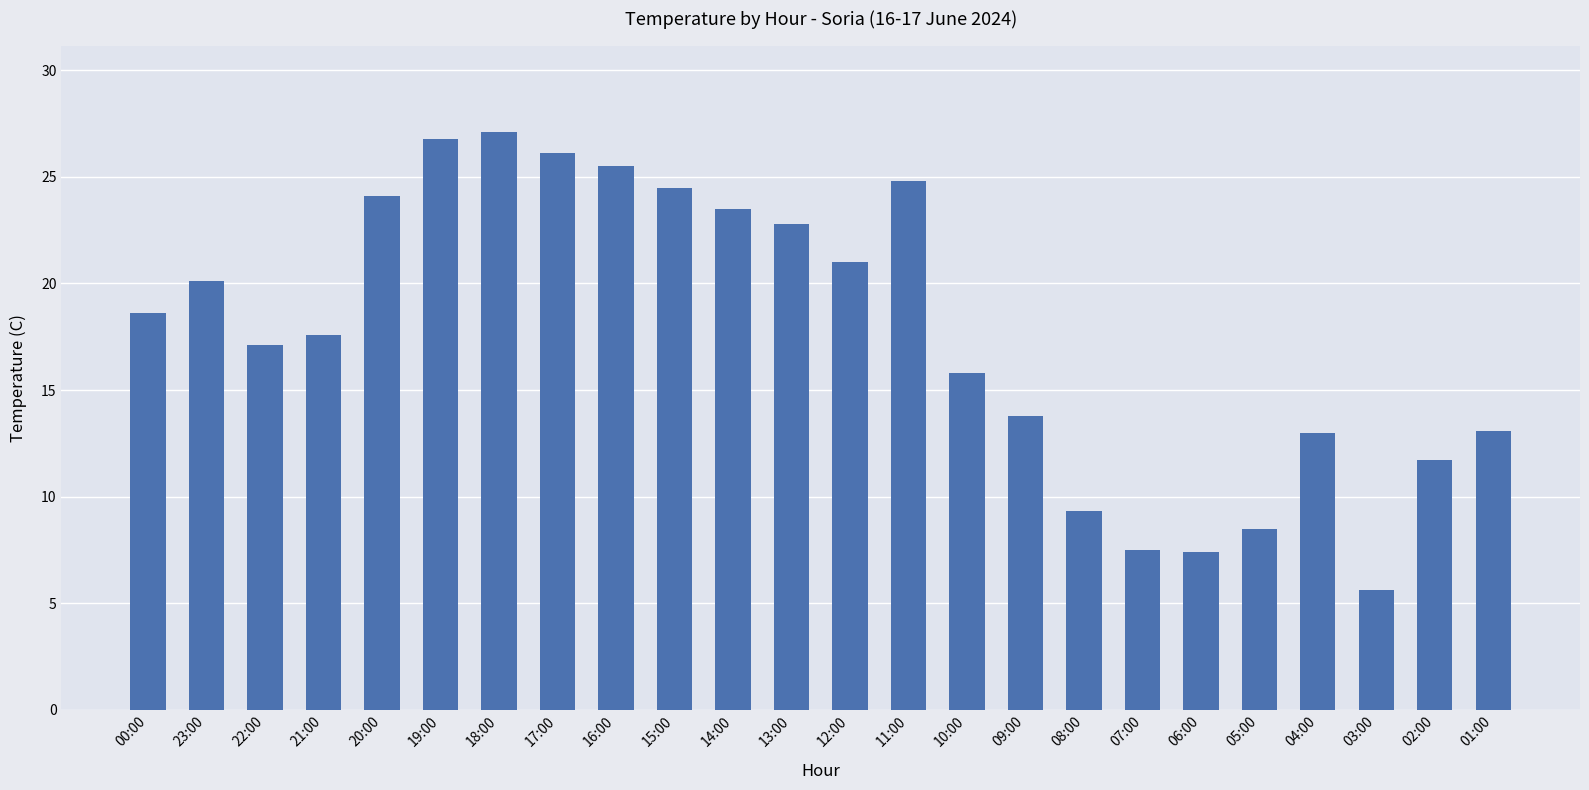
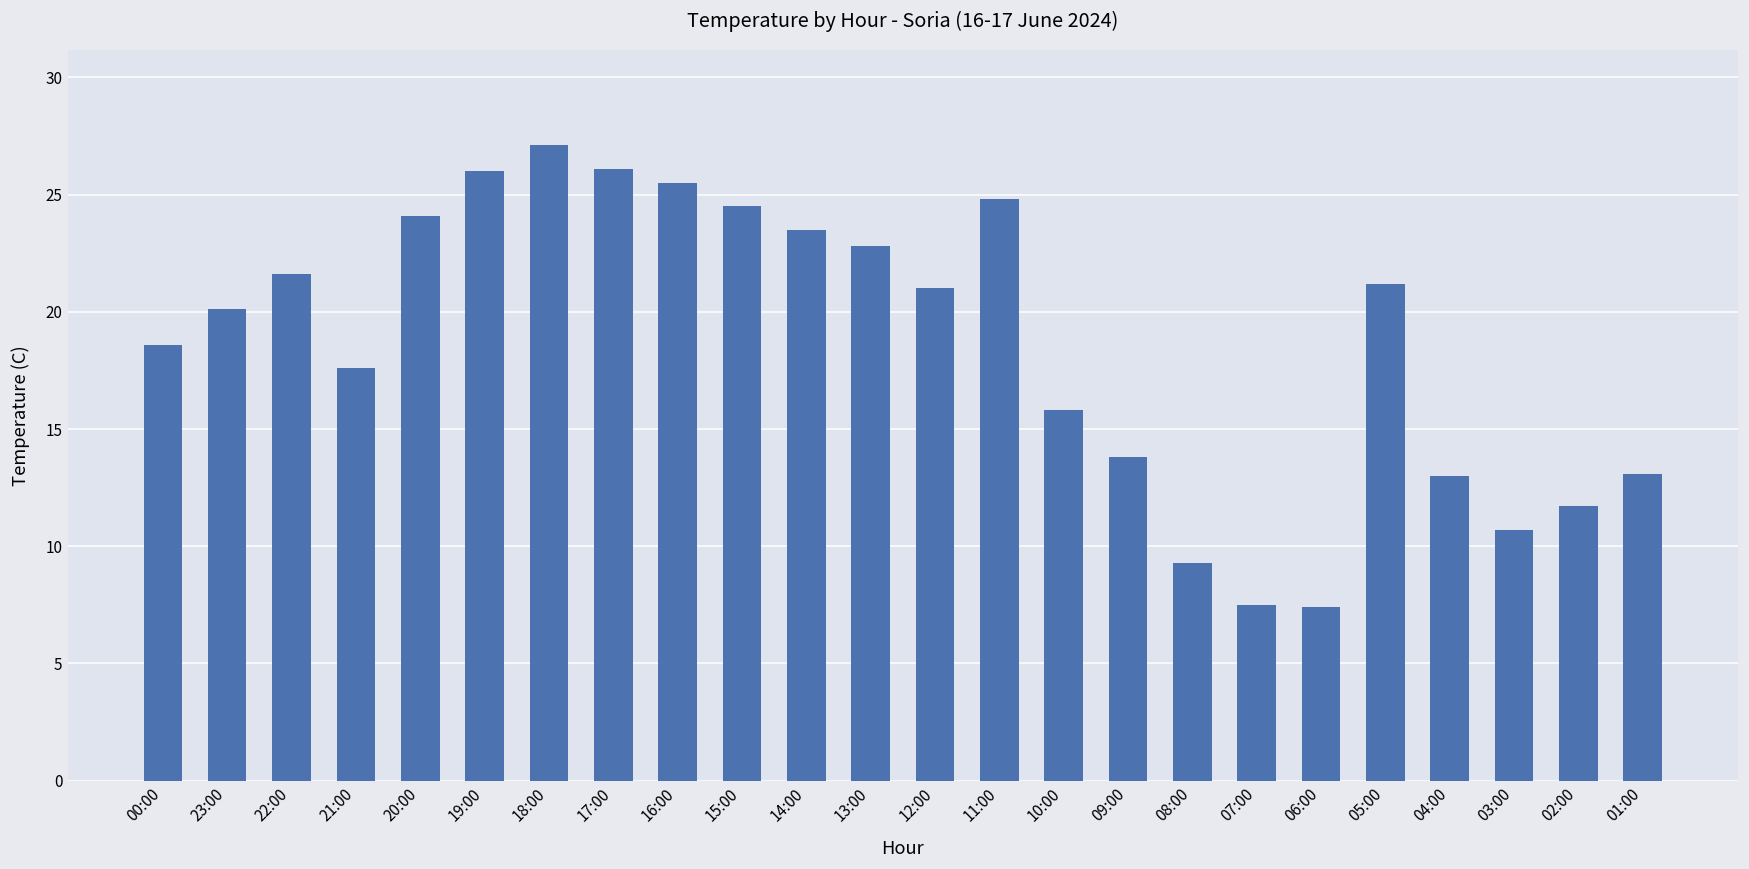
22:00: 17.1 -> 21.6
19:00: 26.8 -> 26.0
05:00: 8.5 -> 21.2
03:00: 5.6 -> 10.7
